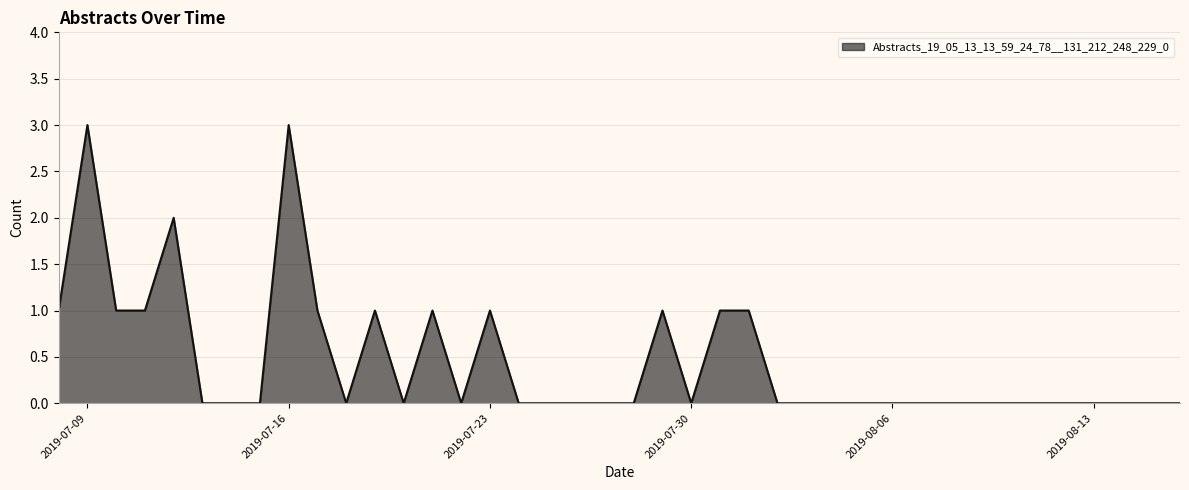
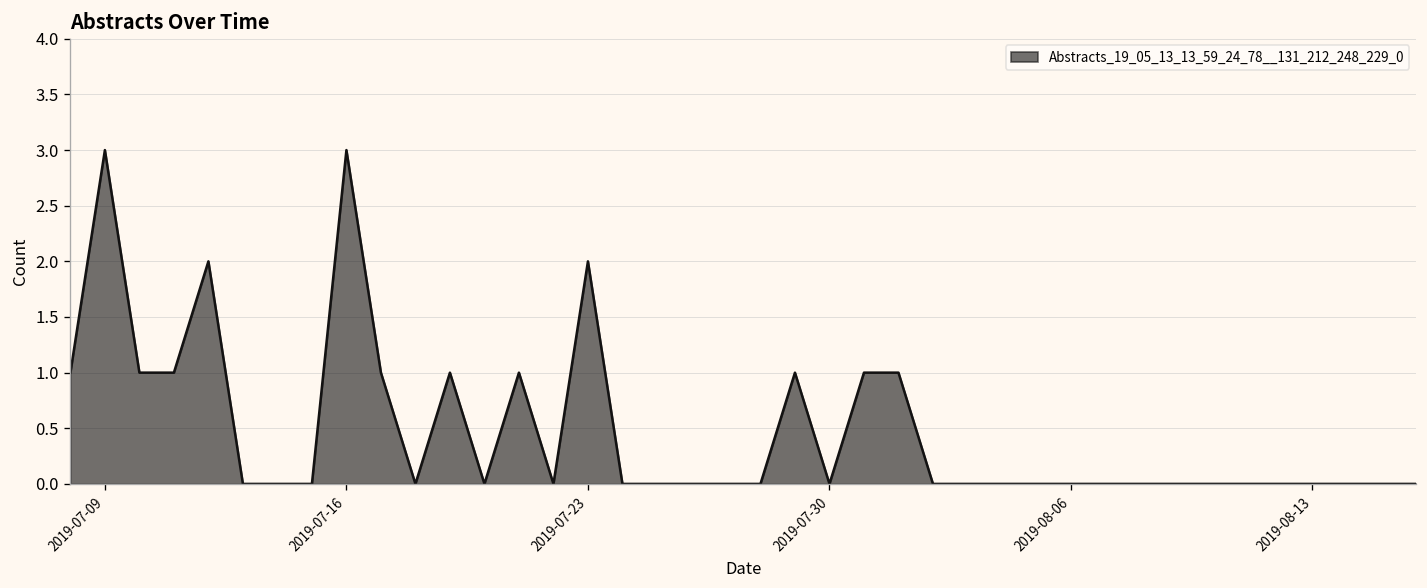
2019-07-23: 1 -> 2
